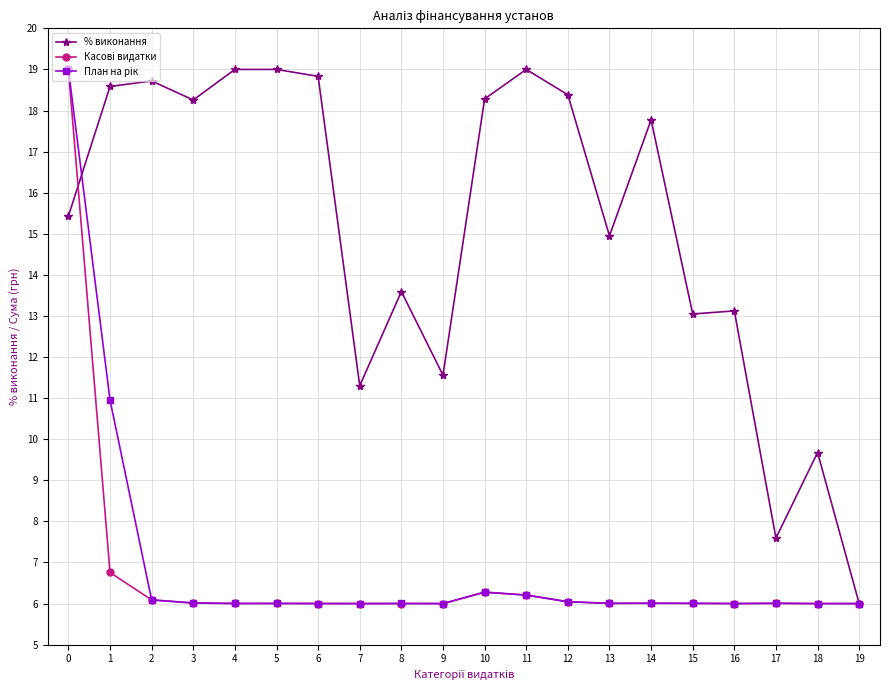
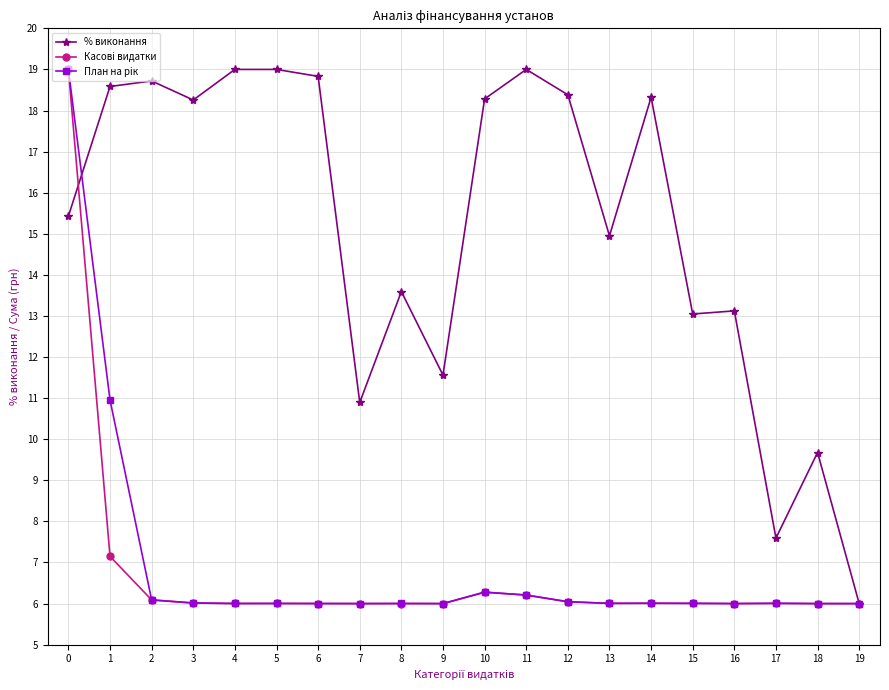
Касові видатки, 1: 6.8 -> 7.1
% виконання, 7: 11.3 -> 10.9
% виконання, 14: 17.8 -> 18.3
